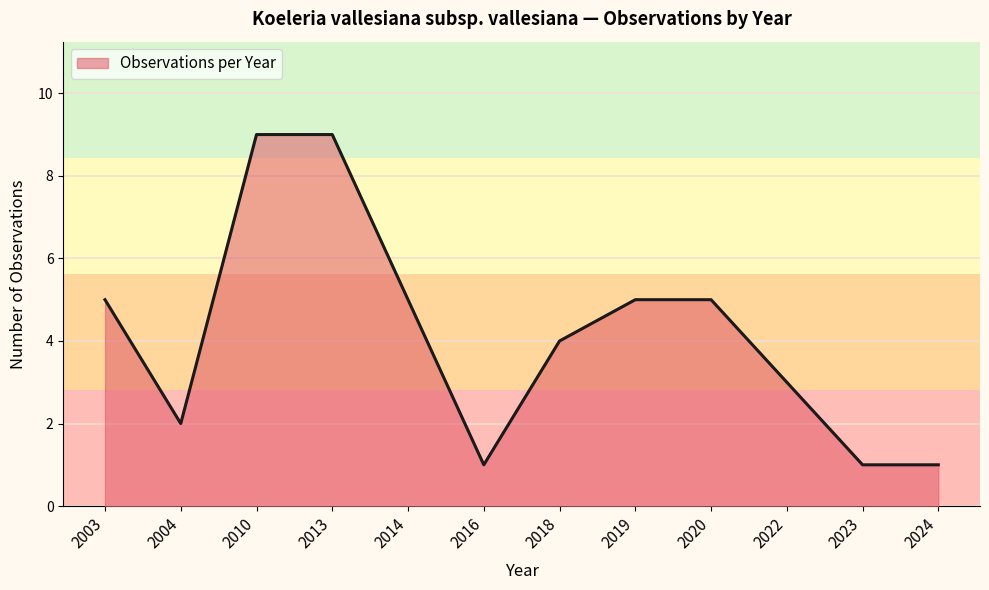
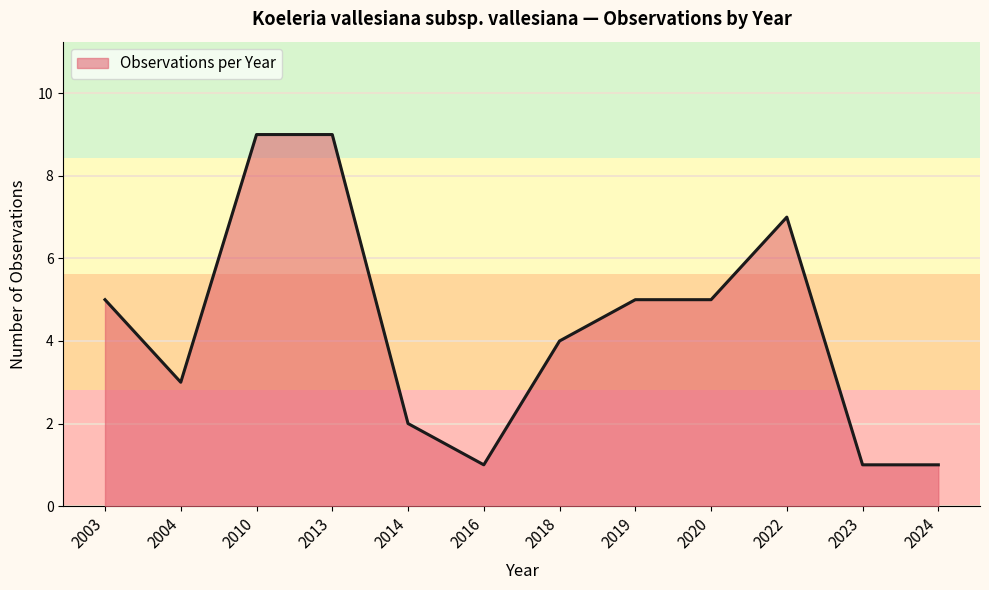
2004: 2 -> 3
2014: 5 -> 2
2022: 3 -> 7
